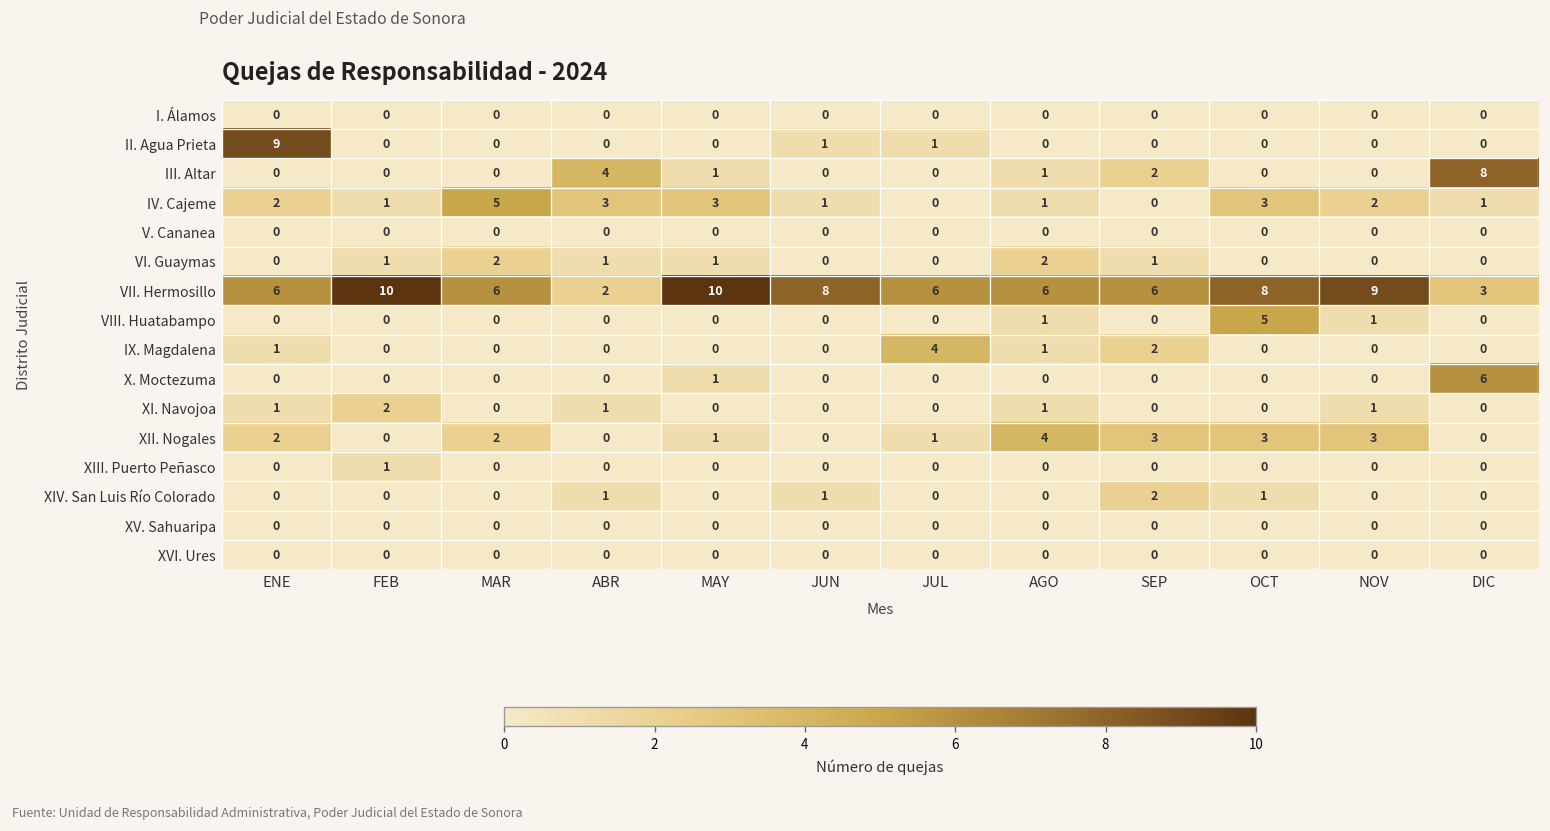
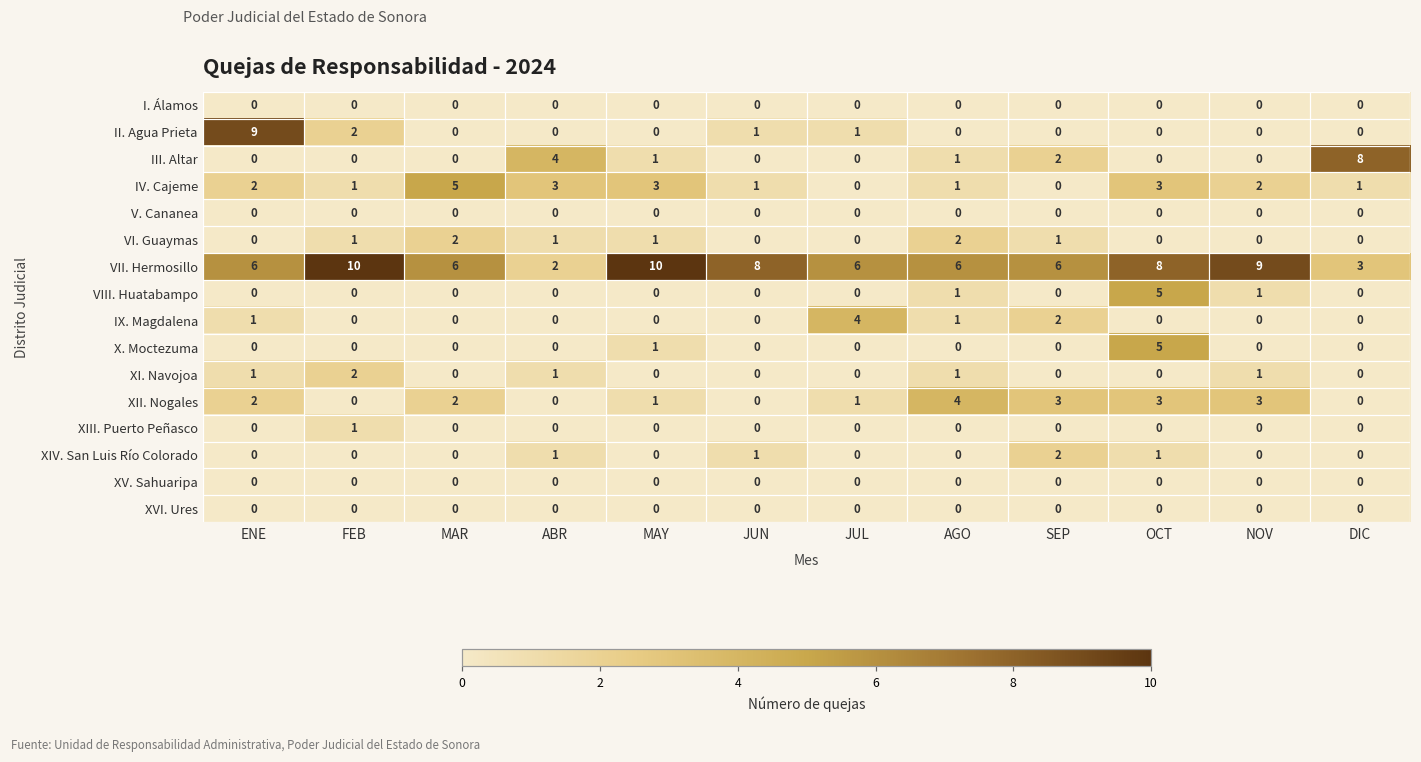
II. Agua Prieta, FEB: 0 -> 2
X. Moctezuma, OCT: 0 -> 5
X. Moctezuma, DIC: 6 -> 0
